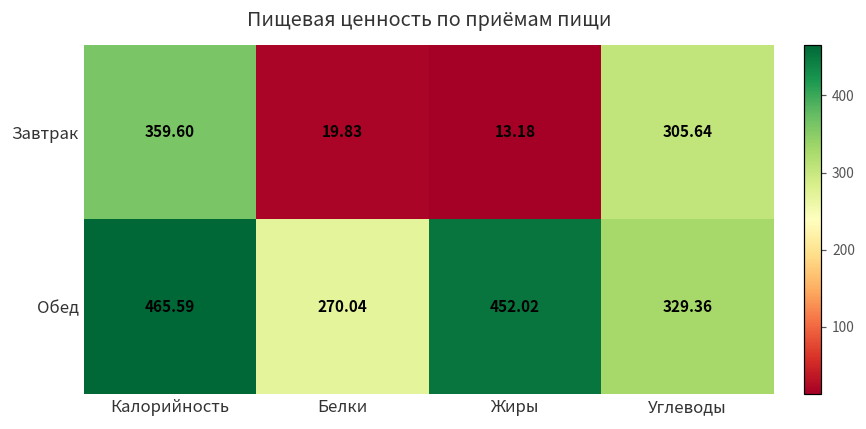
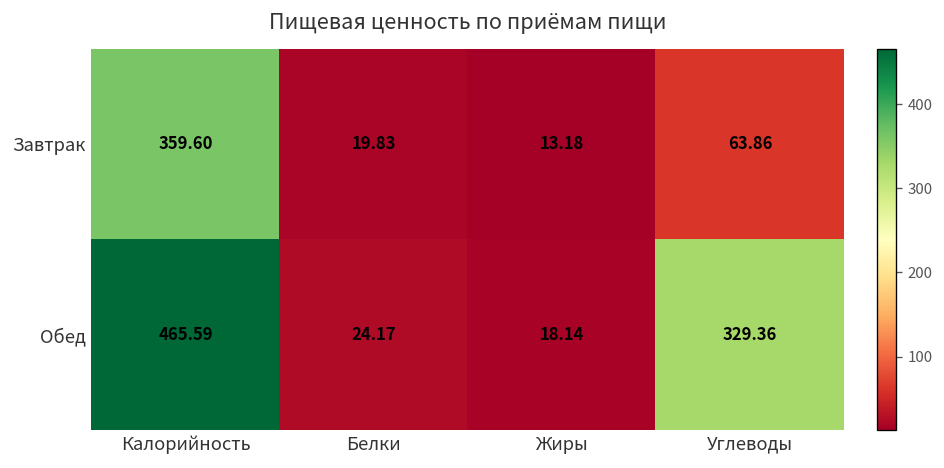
Завтрак, Углеводы: 305.64 -> 63.86
Обед, Белки: 270.04 -> 24.17
Обед, Жиры: 452.02 -> 18.14
